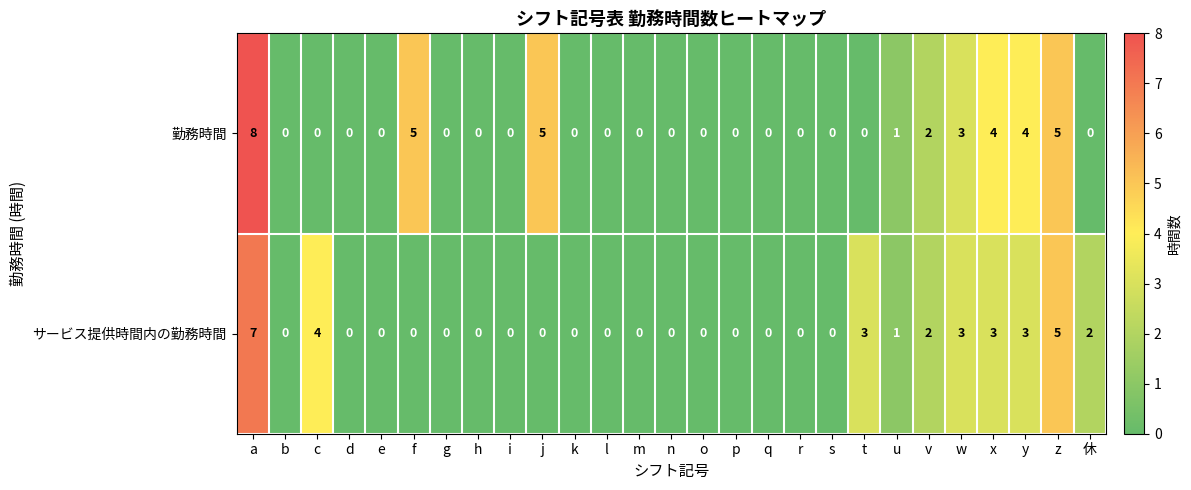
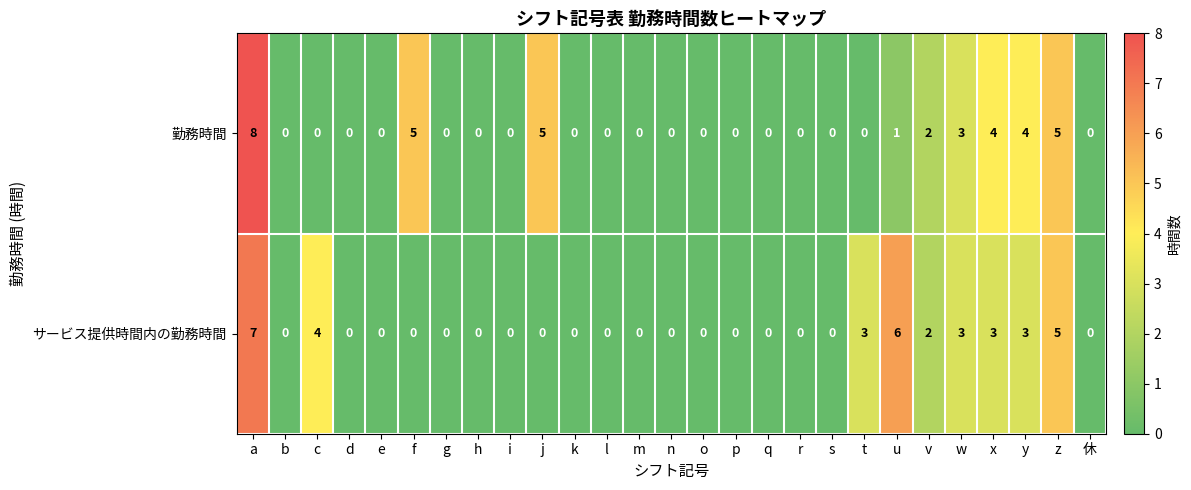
サービス提供時間内の勤務時間, u: 1 -> 6
サービス提供時間内の勤務時間, 休: 2 -> 0
